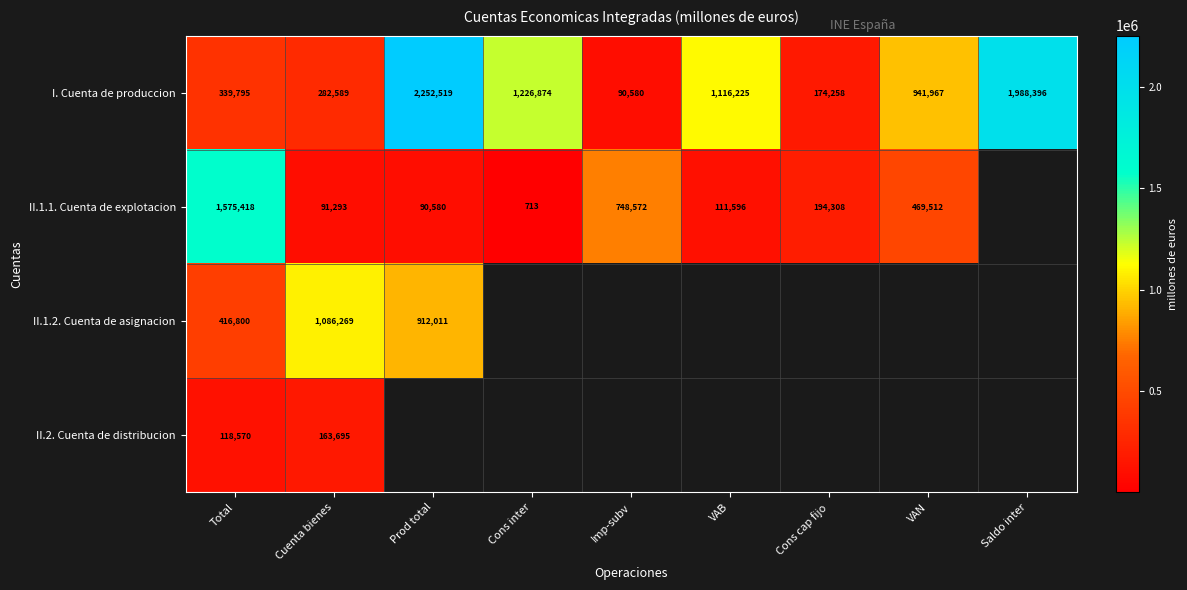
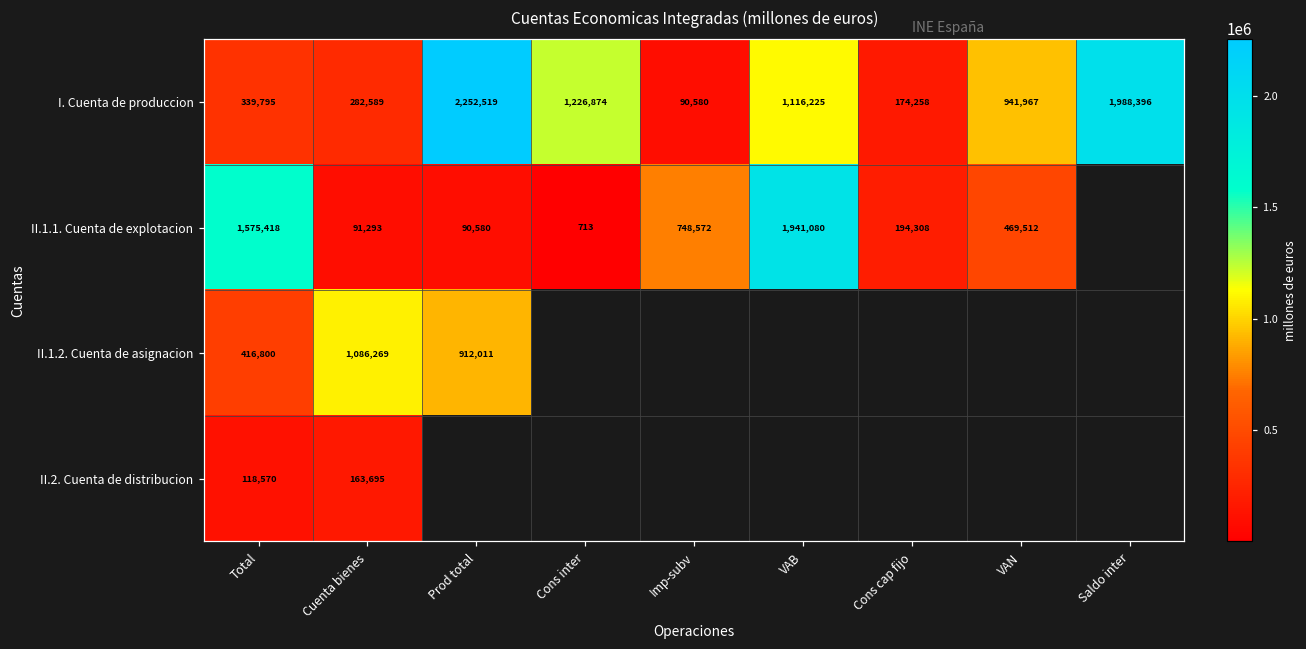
II.1.1. Cuenta de explotacion, VAB: 111,596 -> 1,941,080
